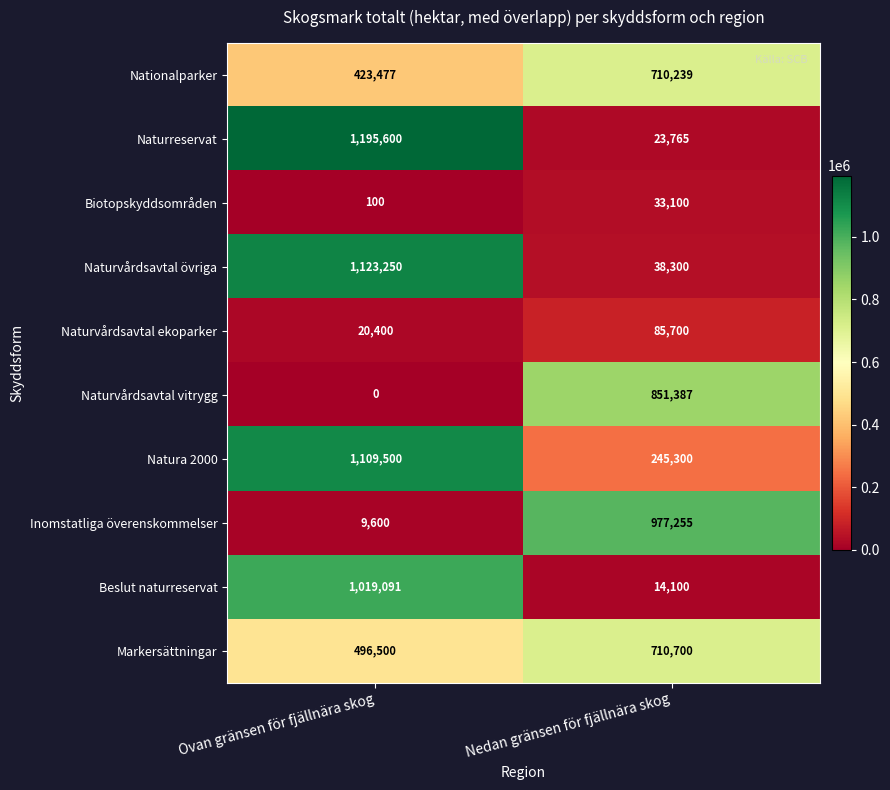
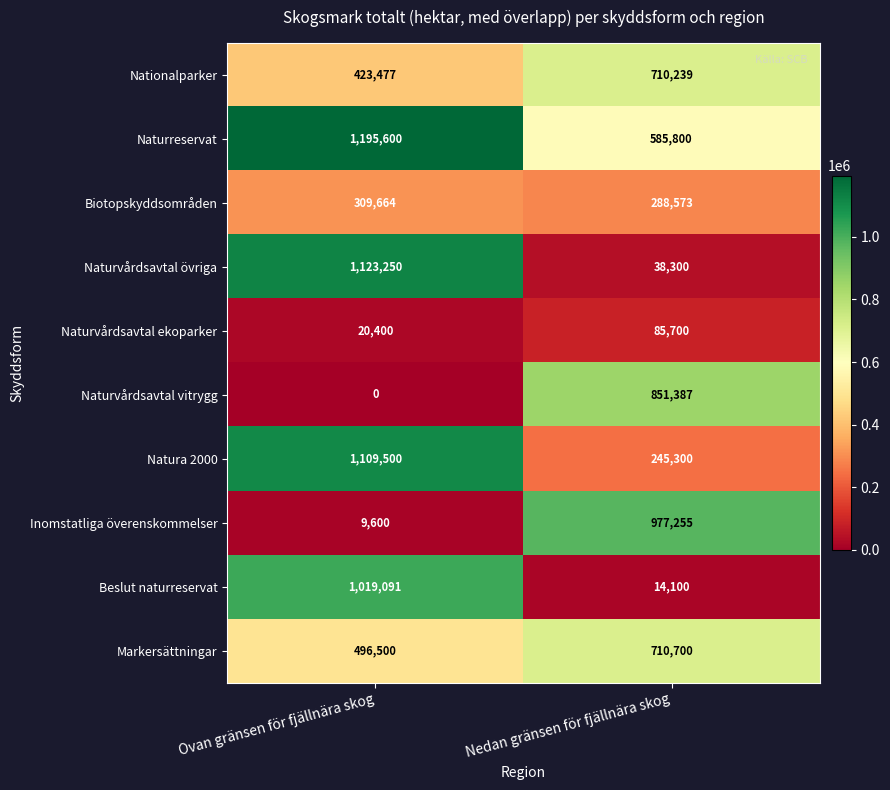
Naturreservat, Nedan gränsen för fjällnära skog: 23,765 -> 585,800
Biotopskyddsområden, Ovan gränsen för fjällnära skog: 100 -> 309,664
Biotopskyddsområden, Nedan gränsen för fjällnära skog: 33,100 -> 288,573
